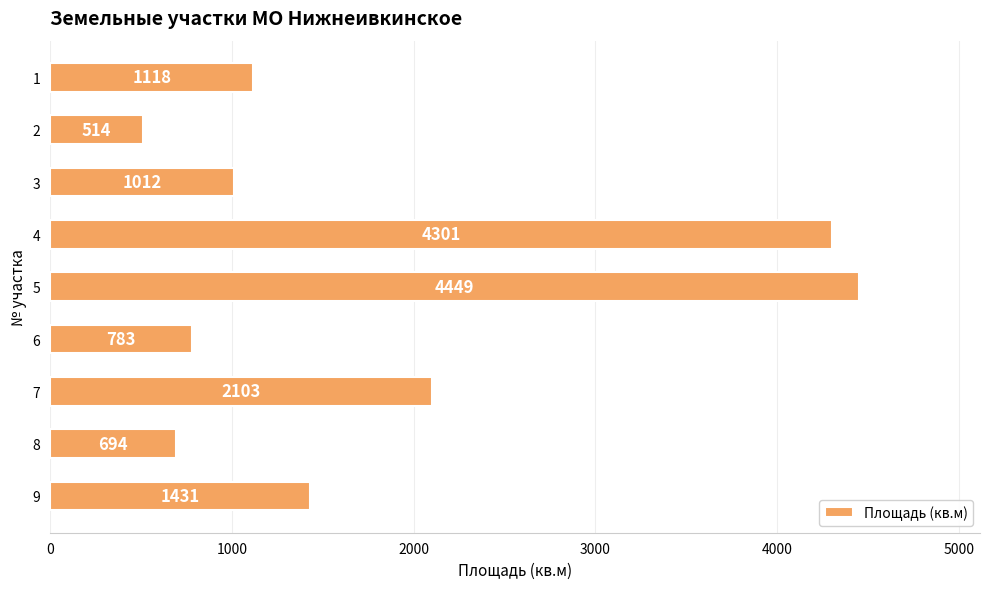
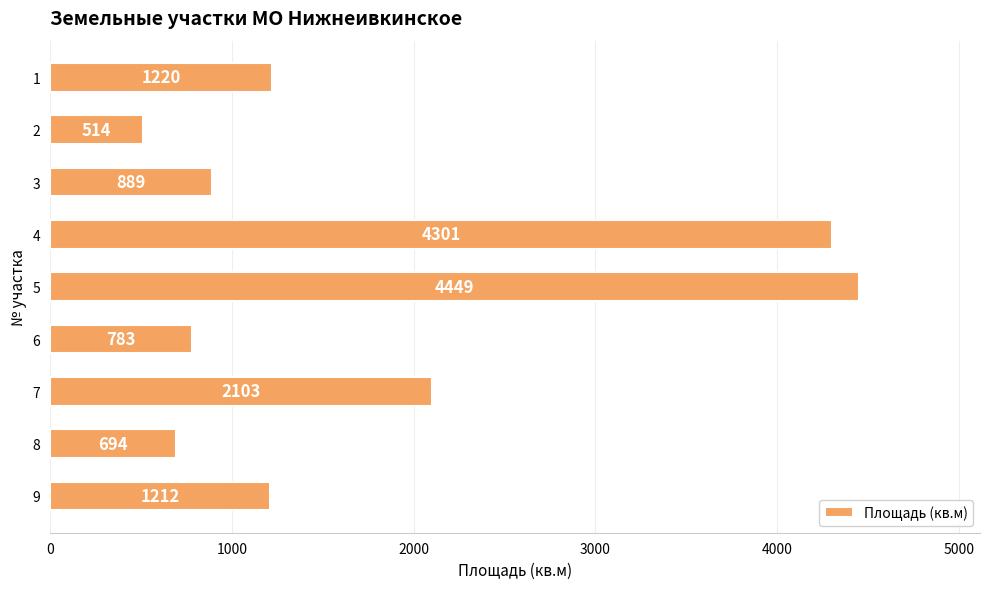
1: 1118 -> 1220
3: 1012 -> 889
9: 1431 -> 1212
